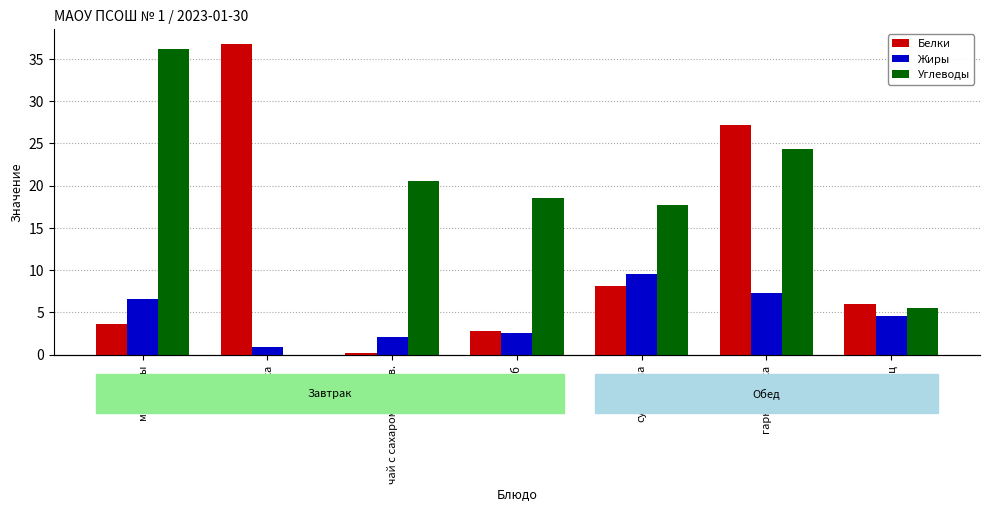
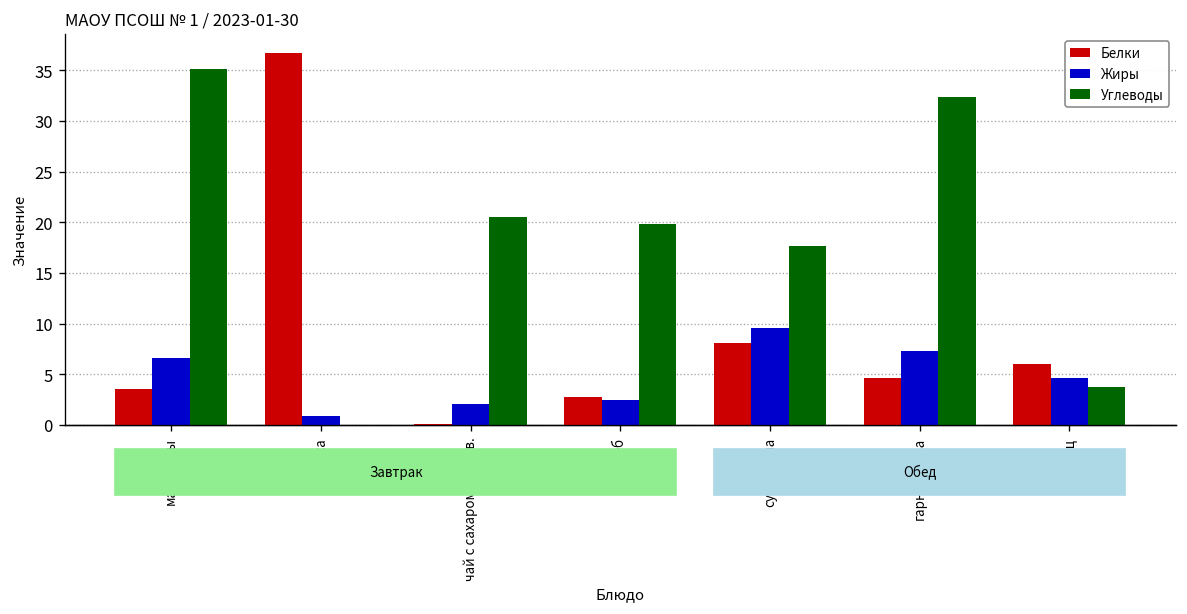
Углеводы, макароны: 36 -> 35
Углеводы, хлеб: 19 -> 20
Белки, гарнир-ячка: 27 -> 5
Углеводы, гарнир-ячка: 24 -> 32
Углеводы, голубец: 6 -> 4
